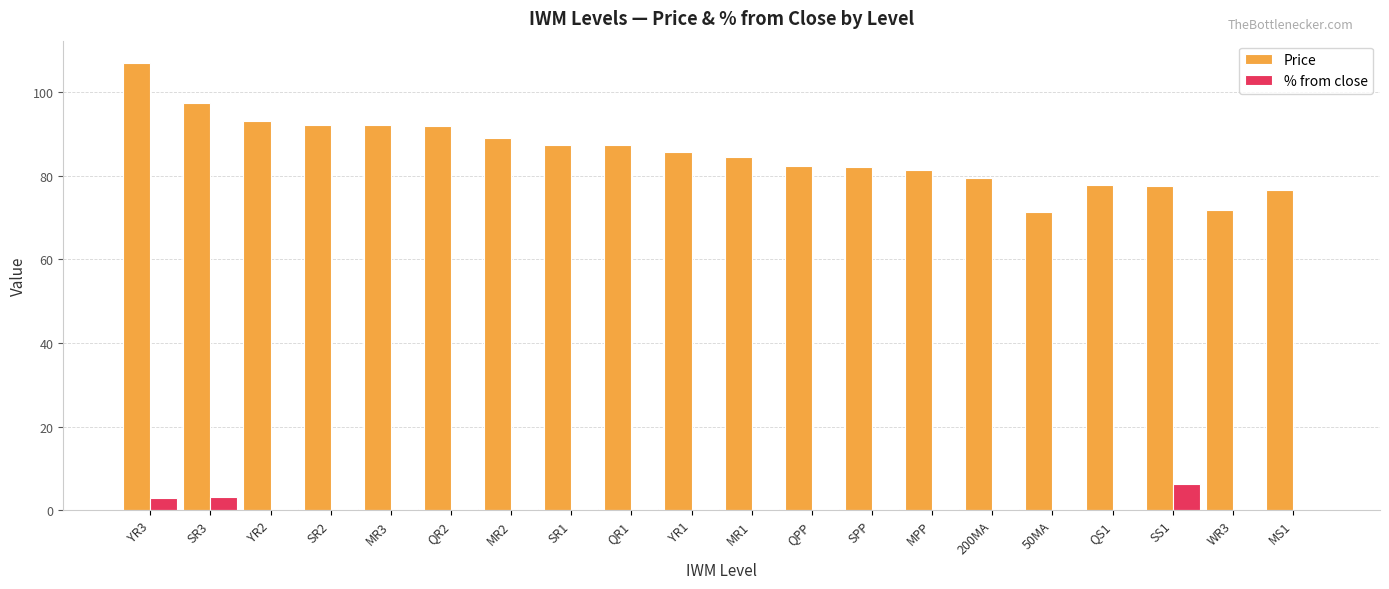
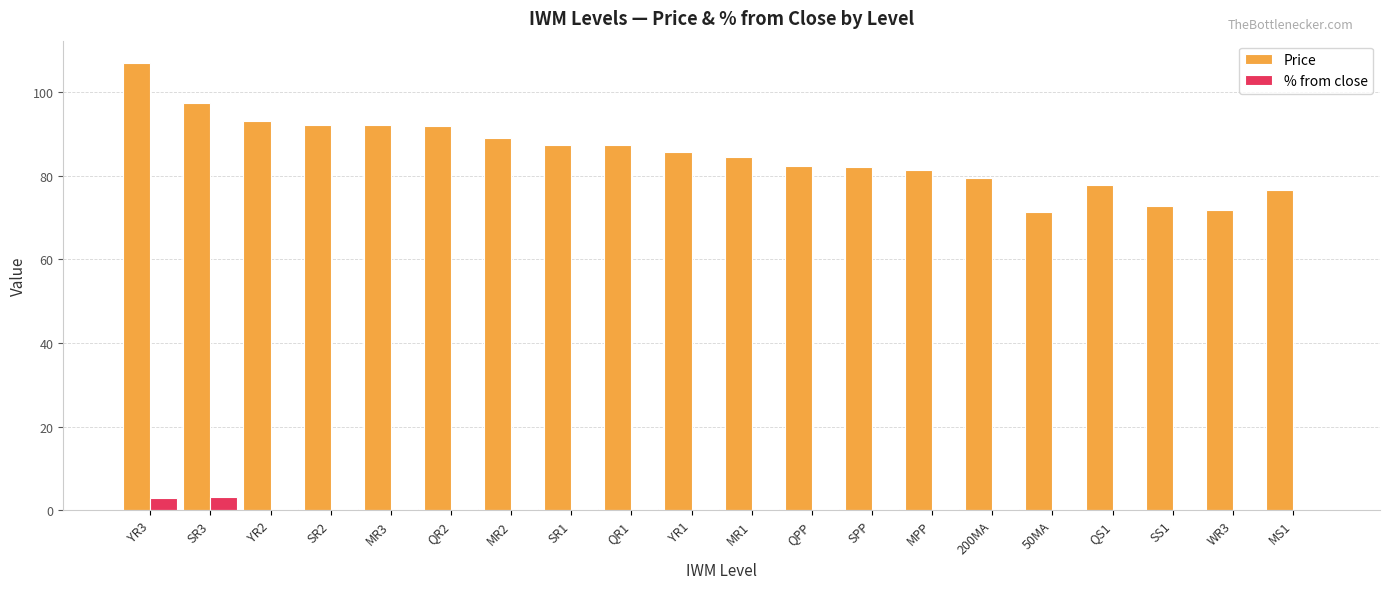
Price, SS1: 78 -> 73
% from close, SS1: 6 -> 0
